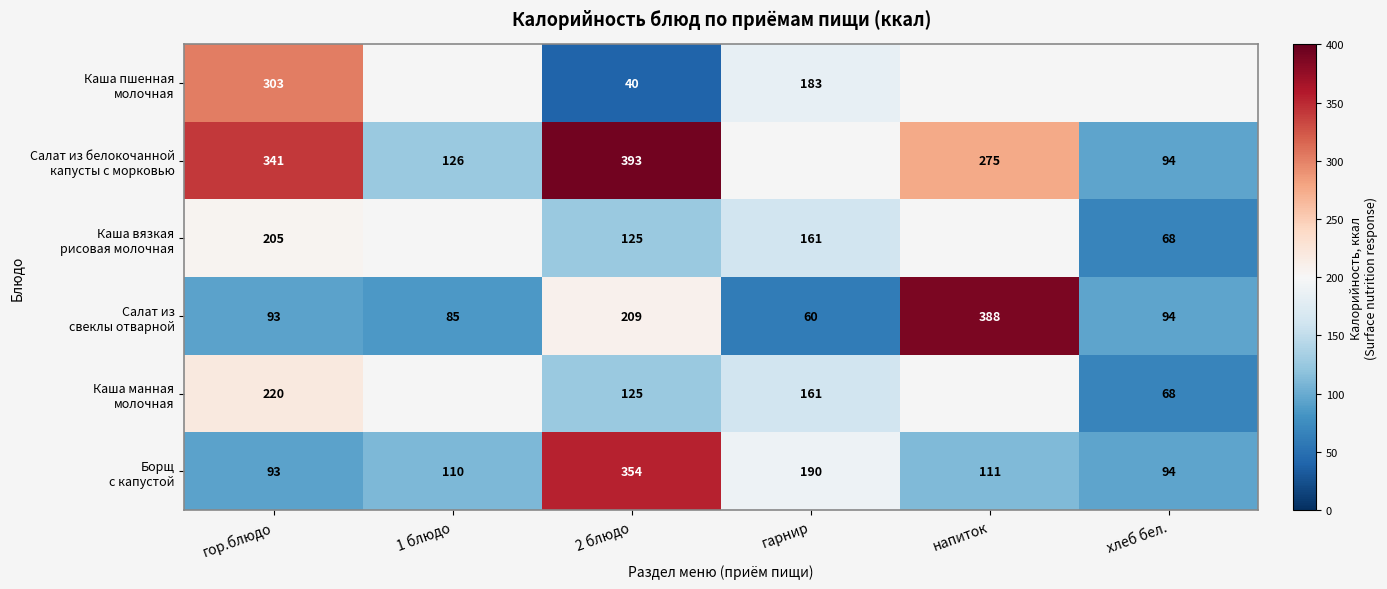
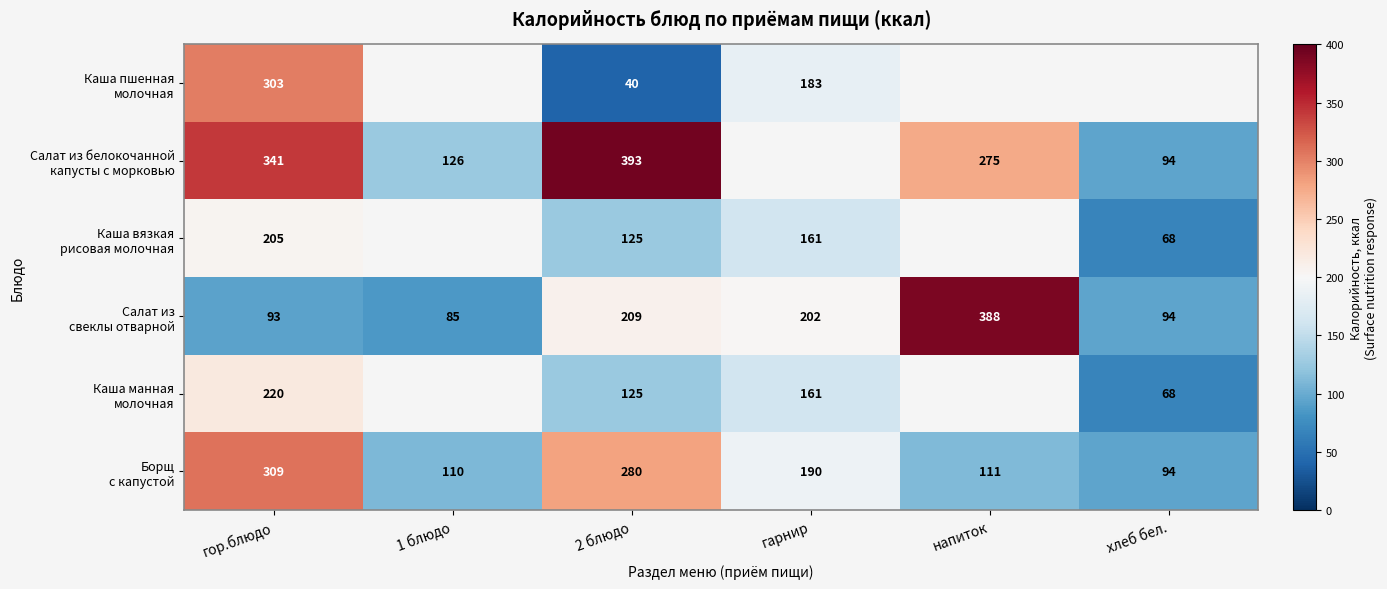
Салат из свеклы отварной, гарнир: 60 -> 202
Борщ с капустой, гор.блюдо: 93 -> 309
Борщ с капустой, 2 блюдо: 354 -> 280
